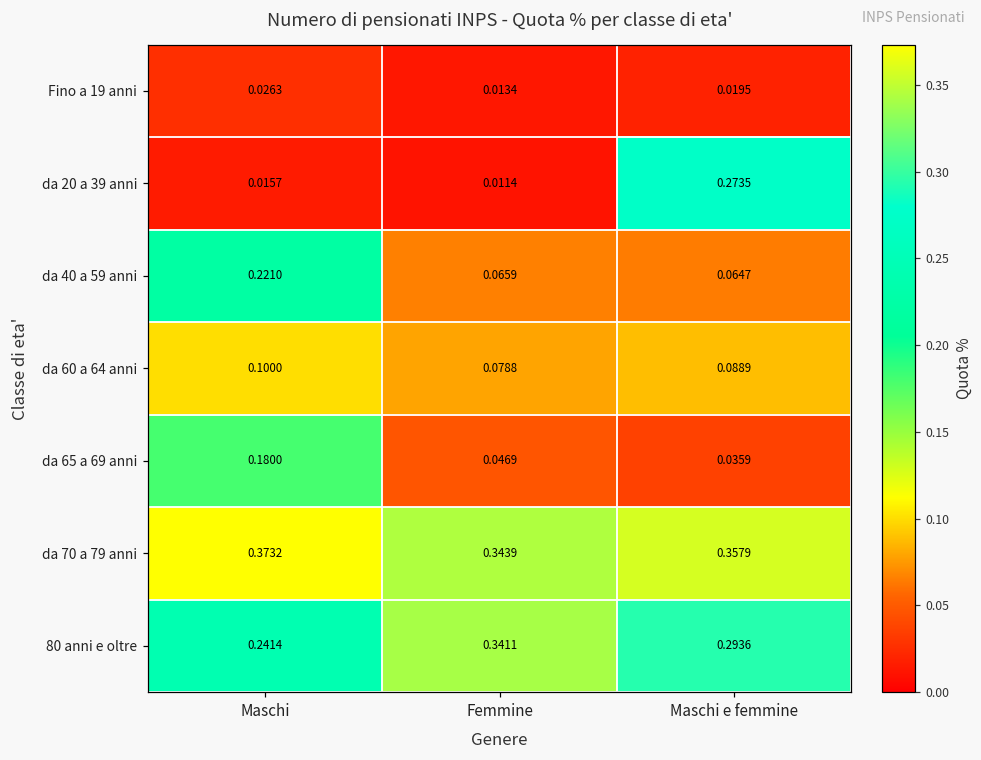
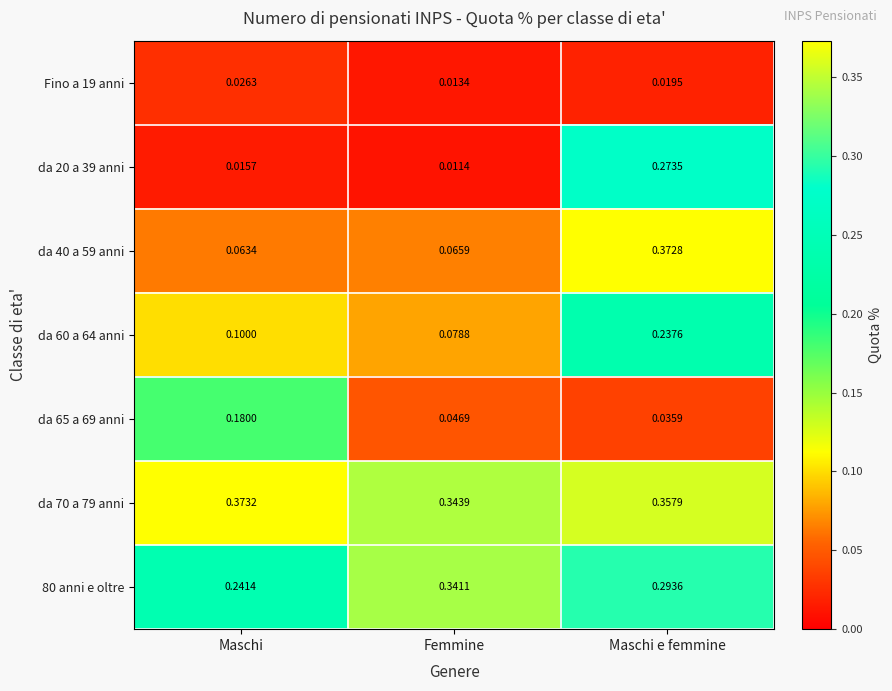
da 40 a 59 anni, Maschi: 0.2210 -> 0.0634
da 40 a 59 anni, Maschi e femmine: 0.0647 -> 0.3728
da 60 a 64 anni, Maschi e femmine: 0.0889 -> 0.2376
